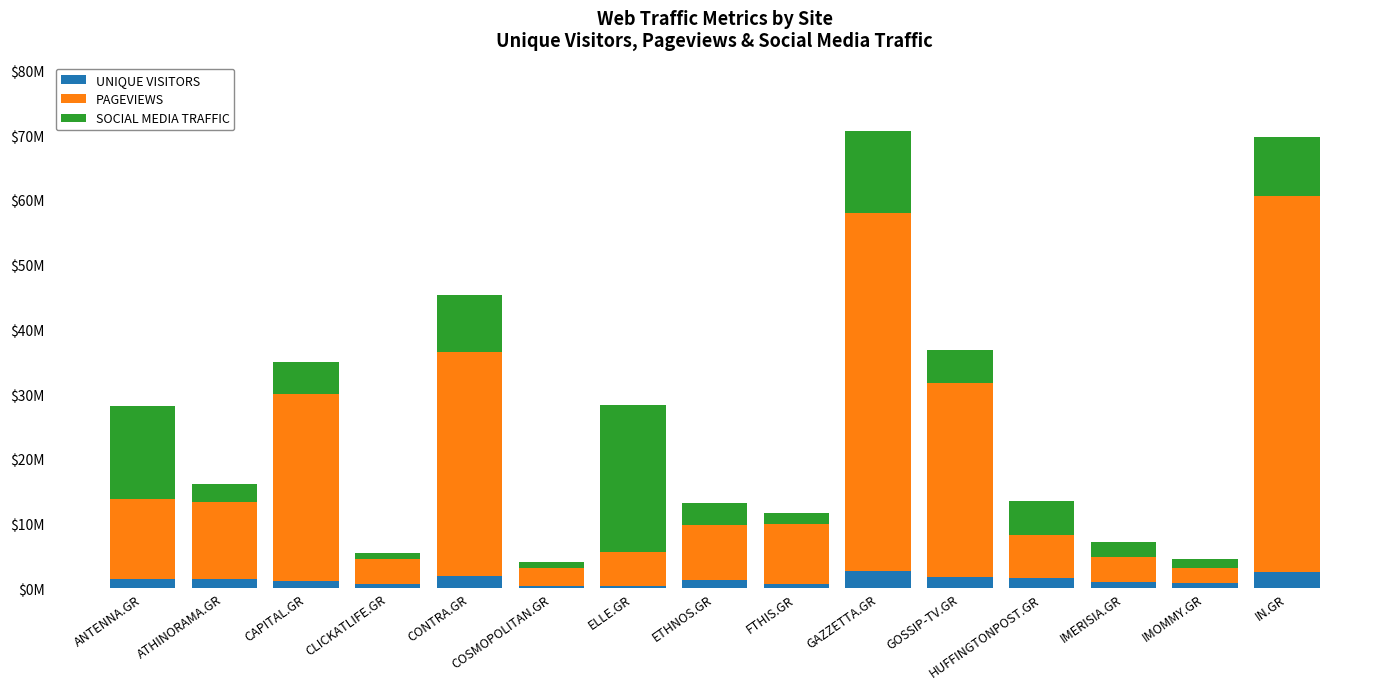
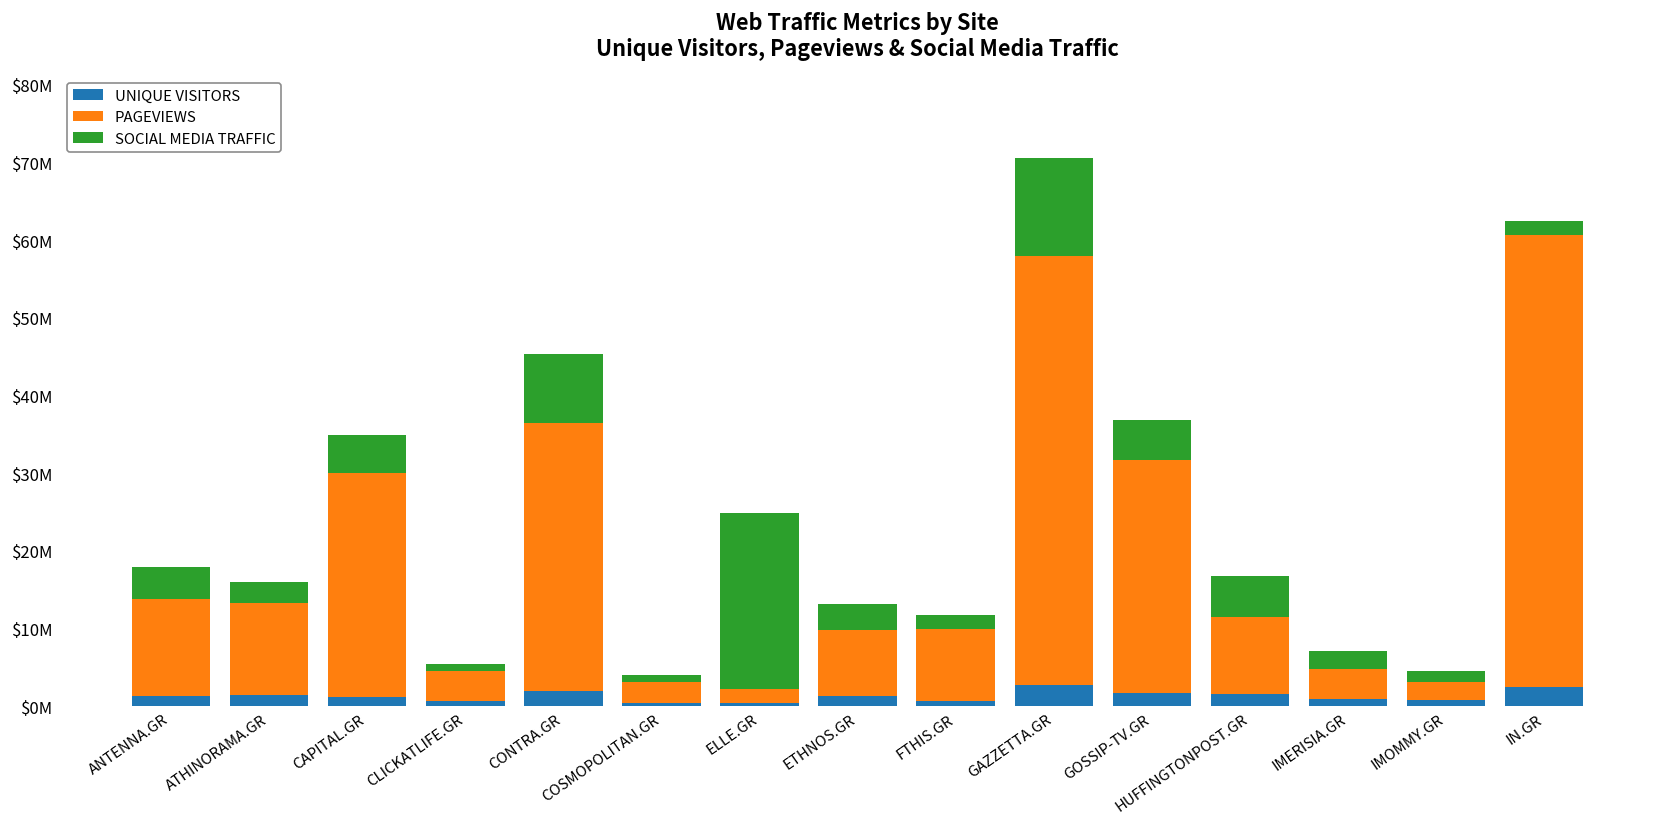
SOCIAL MEDIA TRAFFIC, ANTENNA.GR: $14000000 -> $4000000
PAGEVIEWS, ELLE.GR: $5000000 -> $2000000
PAGEVIEWS, HUFFINGTONPOST.GR: $7000000 -> $10000000
SOCIAL MEDIA TRAFFIC, IN.GR: $9000000 -> $2000000
